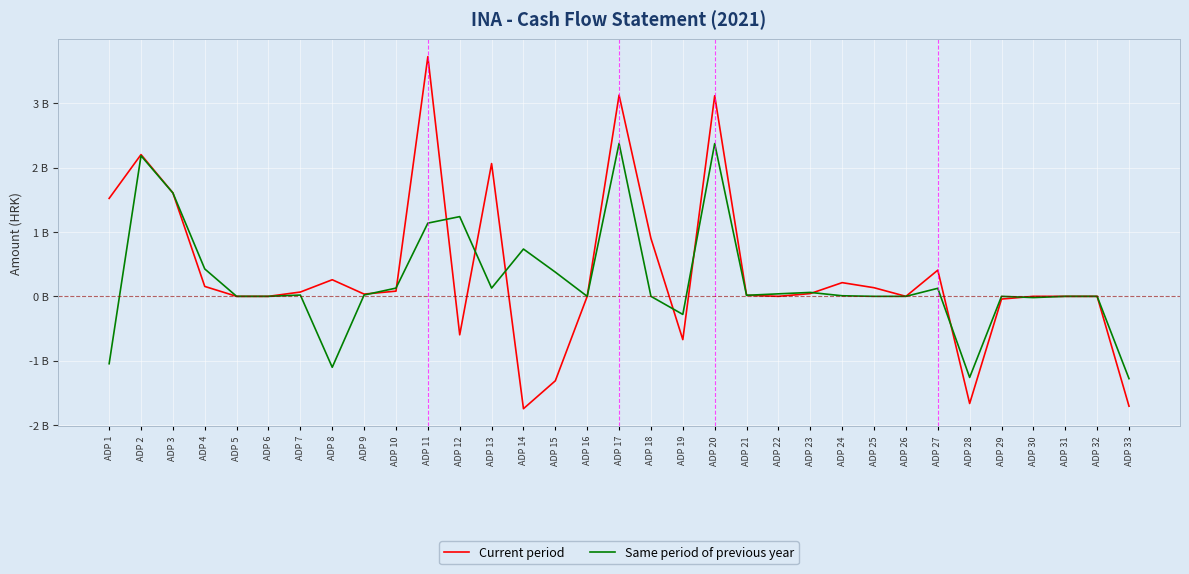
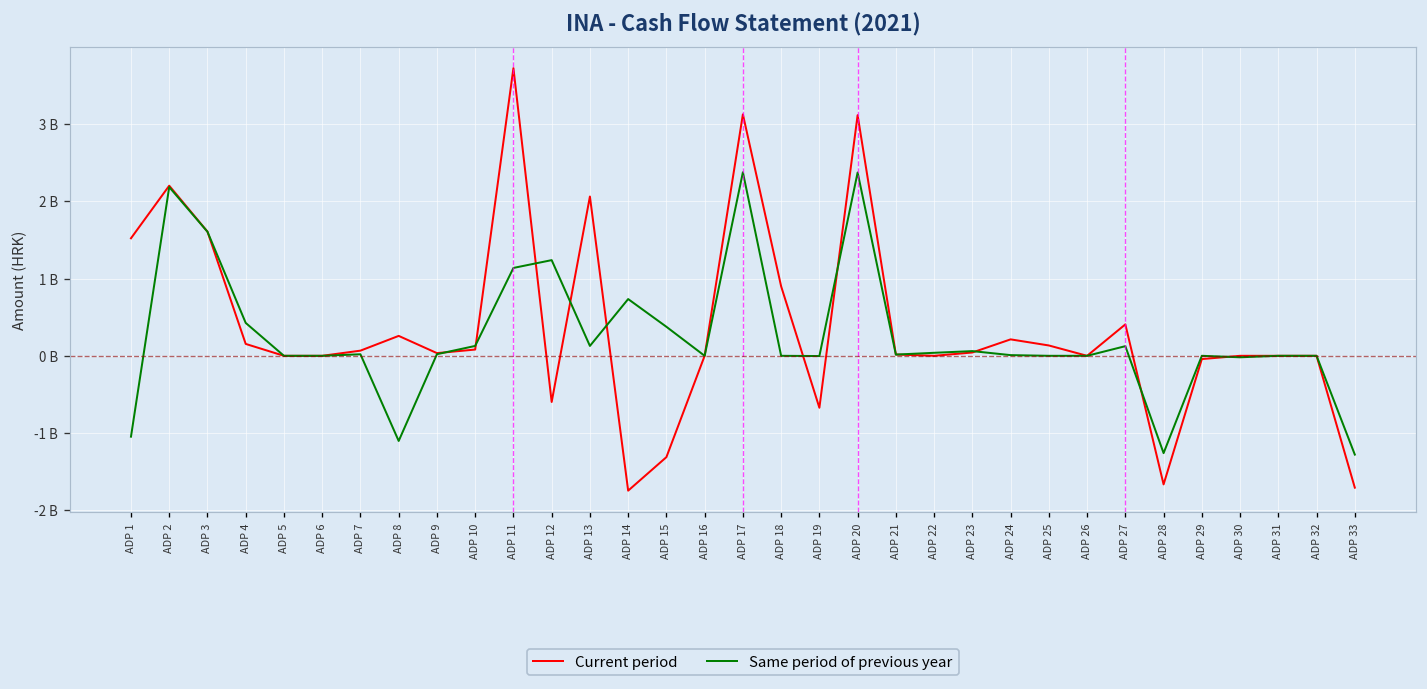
Same period of previous year, ADP 19: -300000000 -> 0
